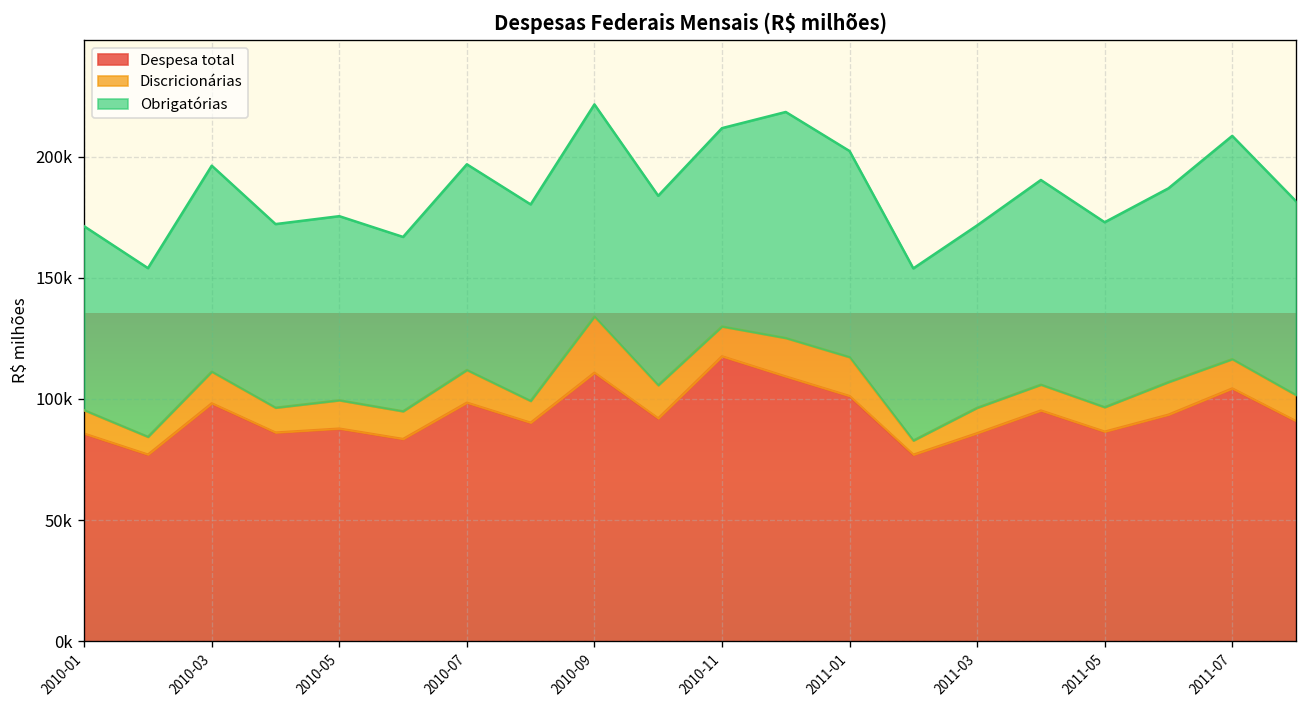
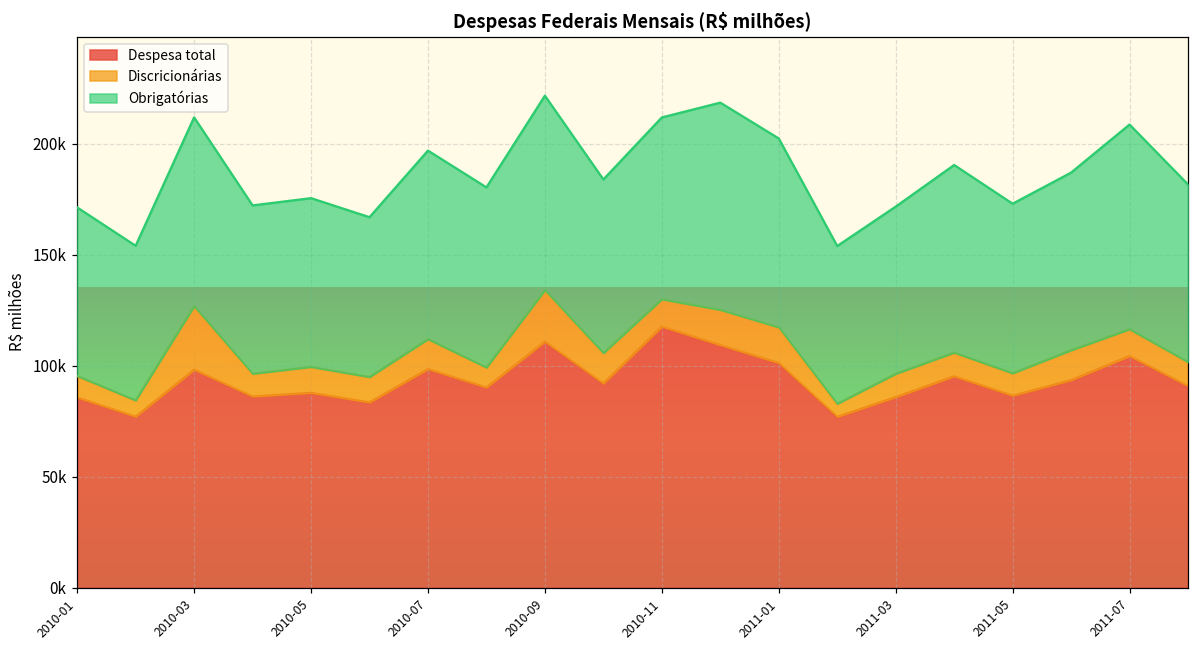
Discricionárias, 2010-03: 13000 -> 29000
